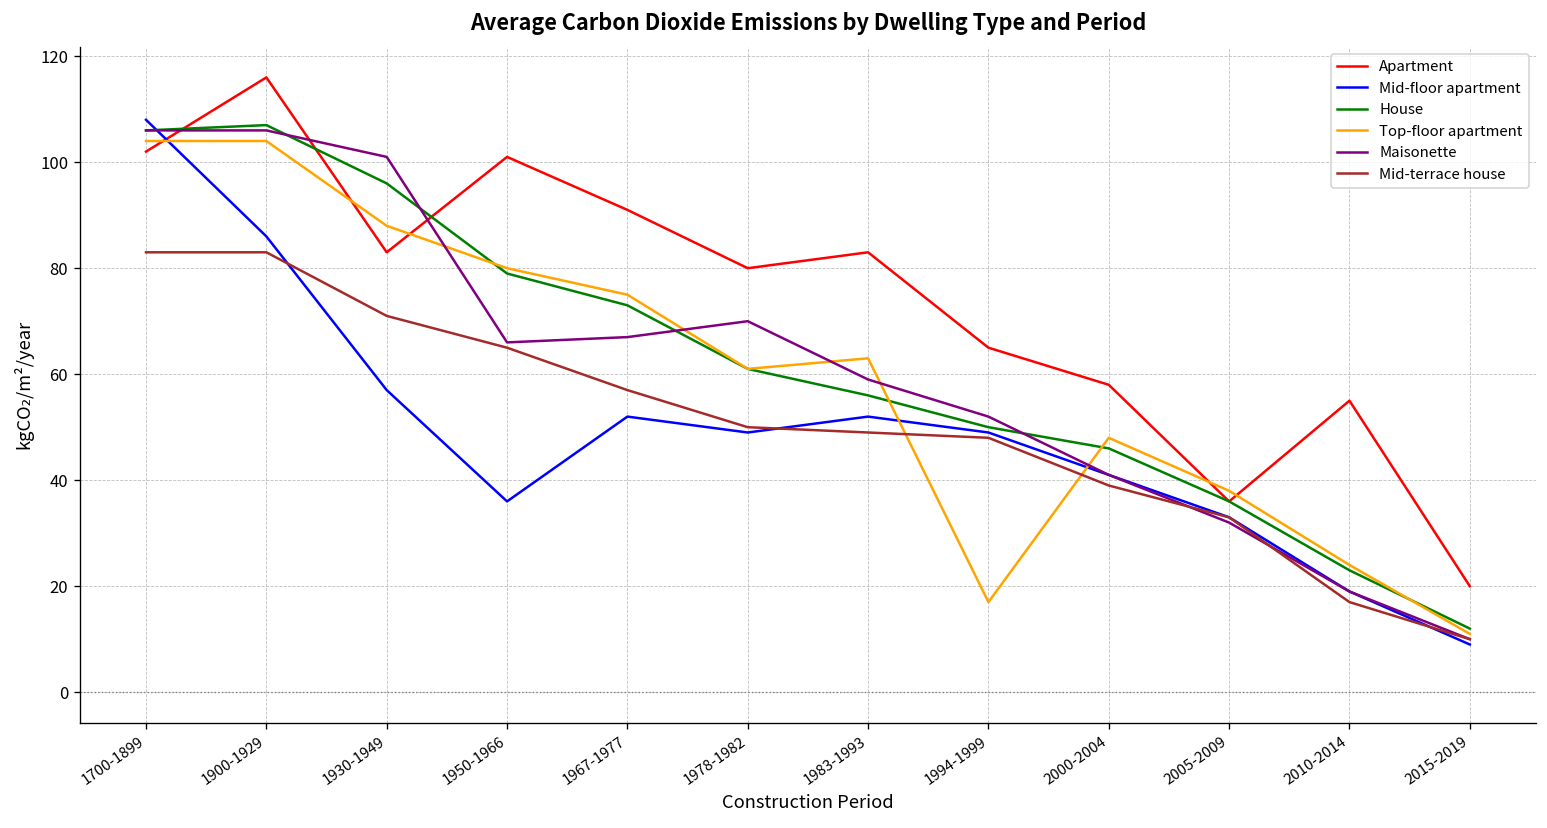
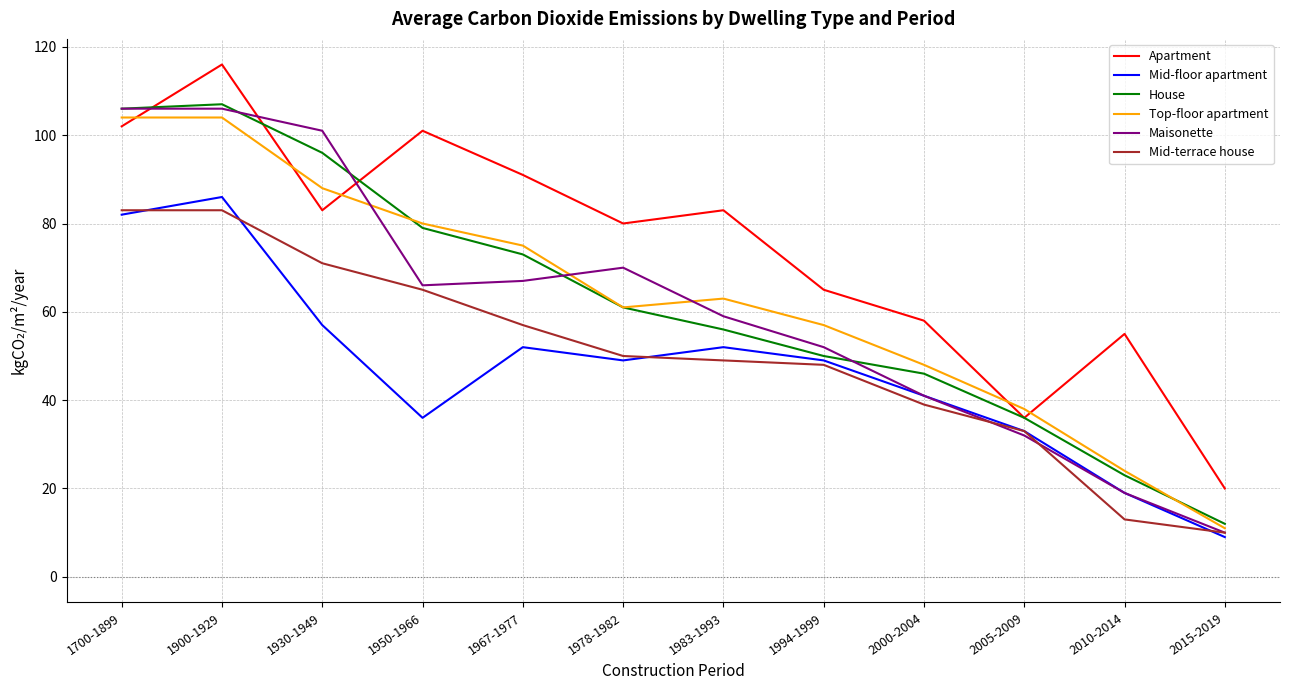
Mid-floor apartment, 1700-1899: 108 -> 82
Top-floor apartment, 1994-1999: 17 -> 57
Mid-terrace house, 2010-2014: 17 -> 13
